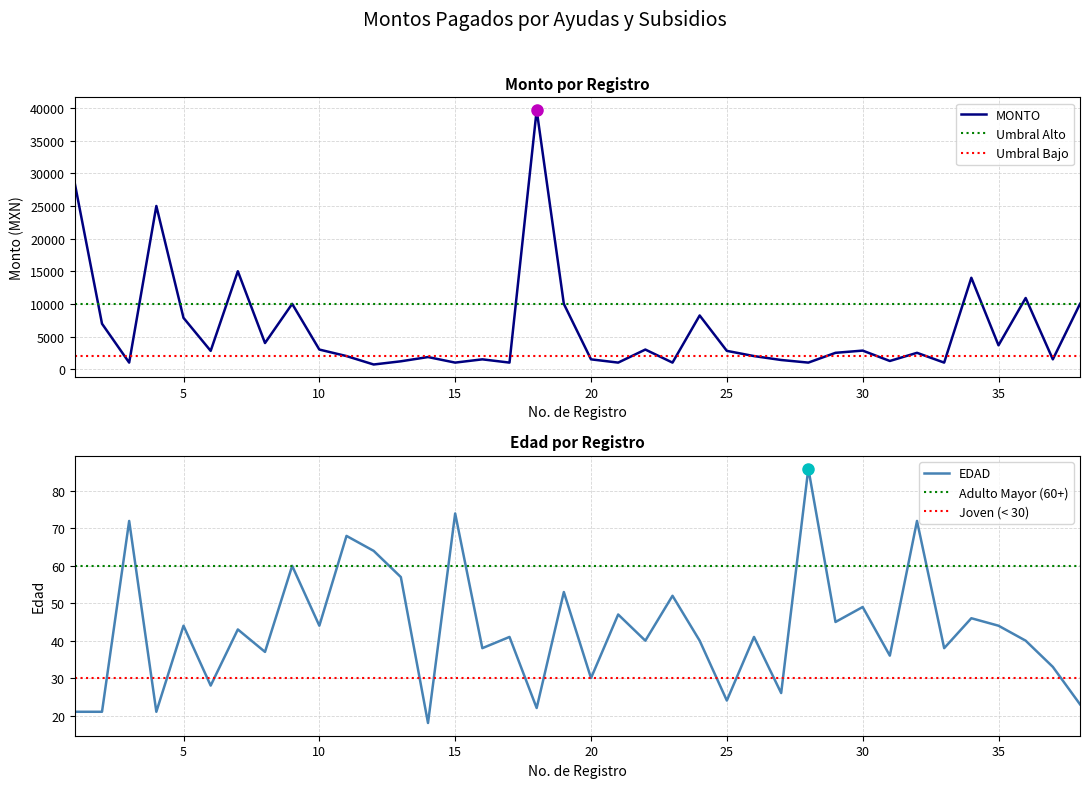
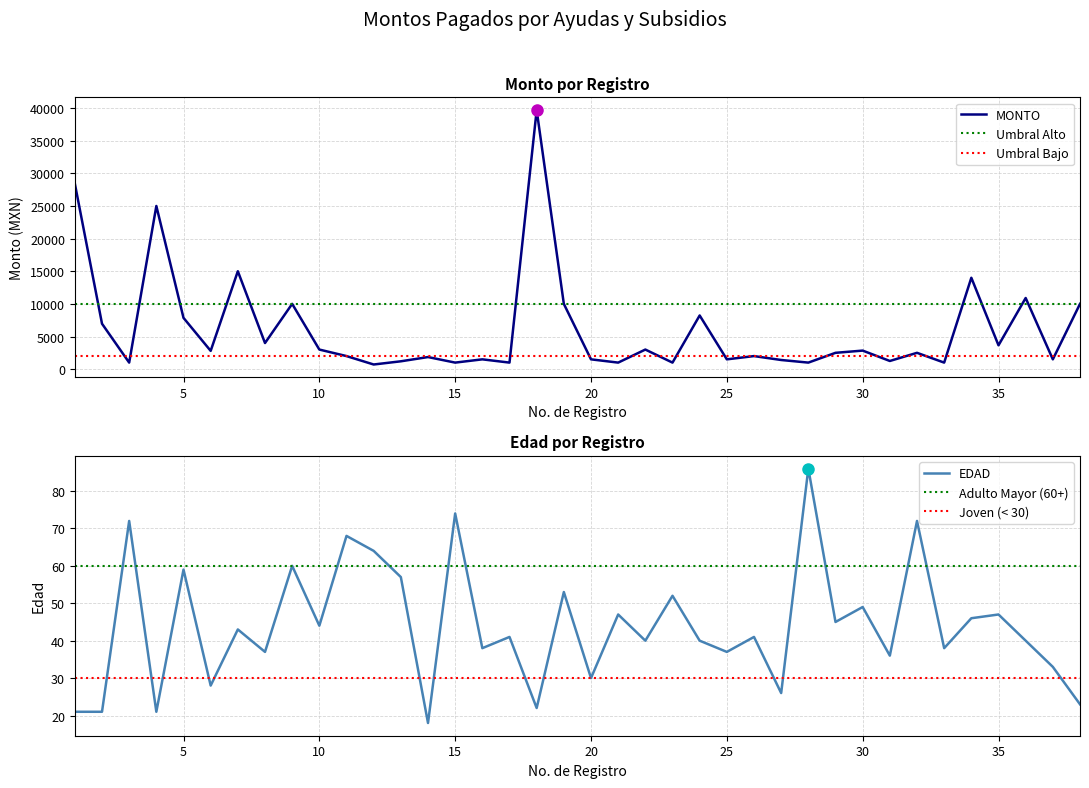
Monto por Registro, MONTO, 25: 3000 -> 2000
Edad por Registro, EDAD, 5: 44 -> 59
Edad por Registro, EDAD, 25: 24 -> 37
Edad por Registro, EDAD, 35: 44 -> 47
